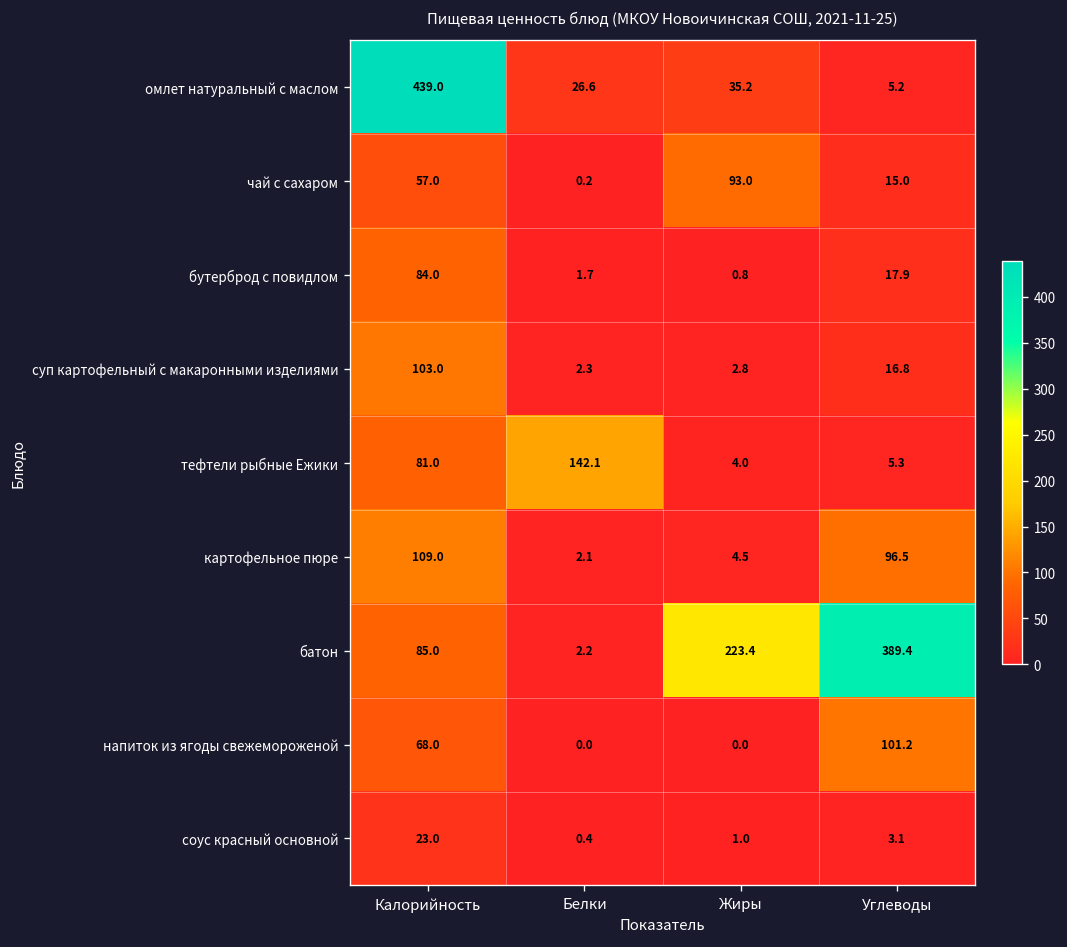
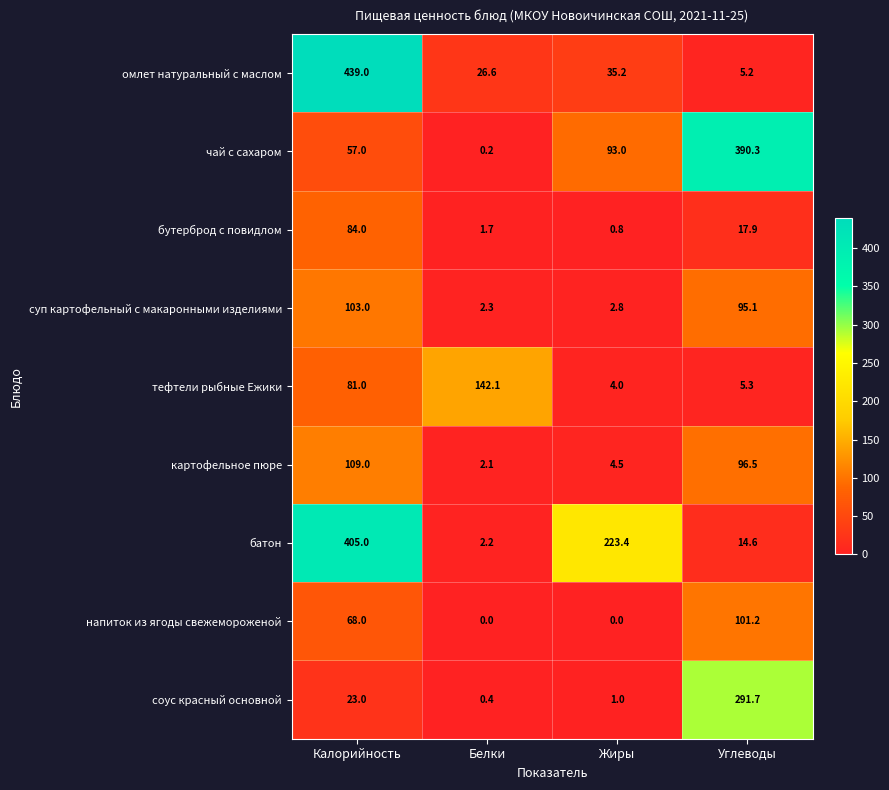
чай с сахаром, Углеводы: 15.0 -> 390.3
суп картофельный с макаронными изделиями, Углеводы: 16.8 -> 95.1
батон, Калорийность: 85.0 -> 405.0
батон, Углеводы: 389.4 -> 14.6
соус красный основной, Углеводы: 3.1 -> 291.7
